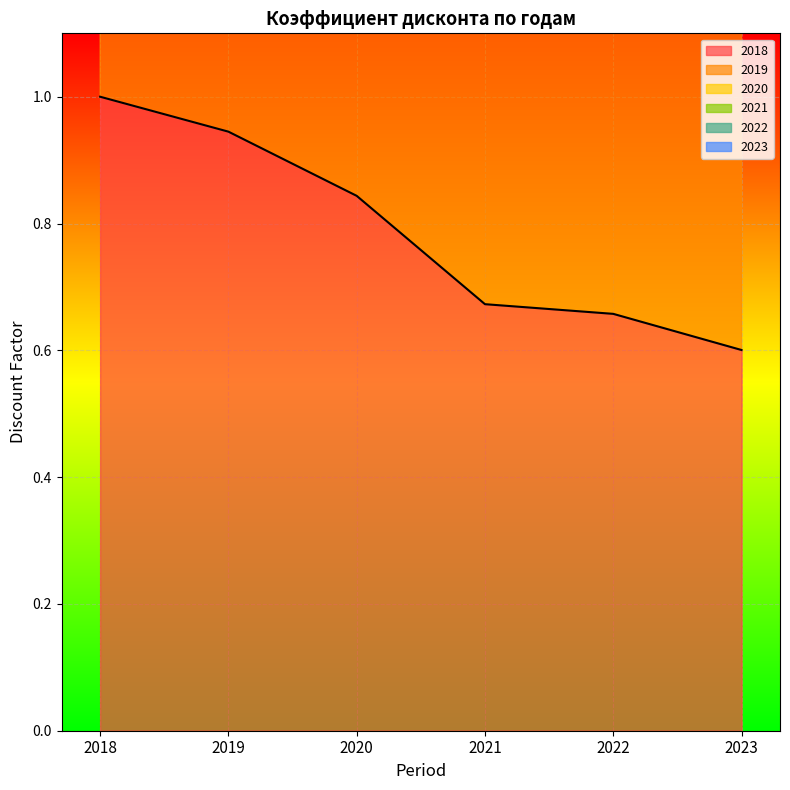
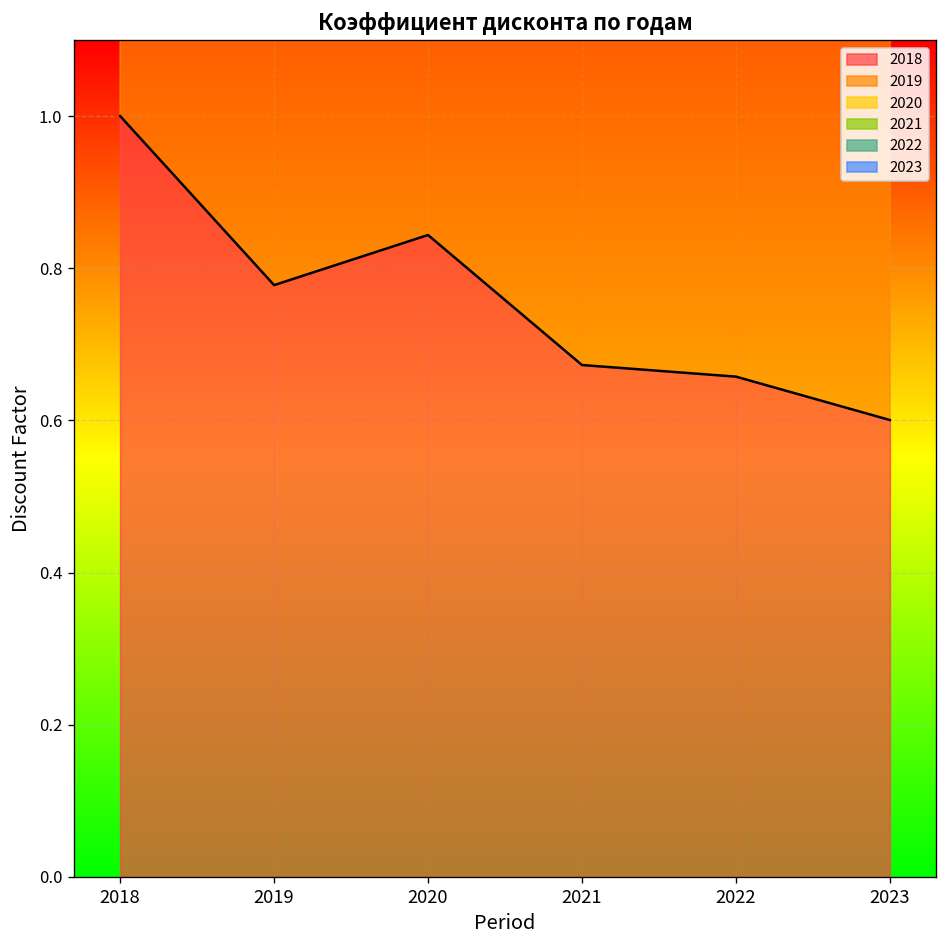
2018, 2019: 0.94 -> 0.78
